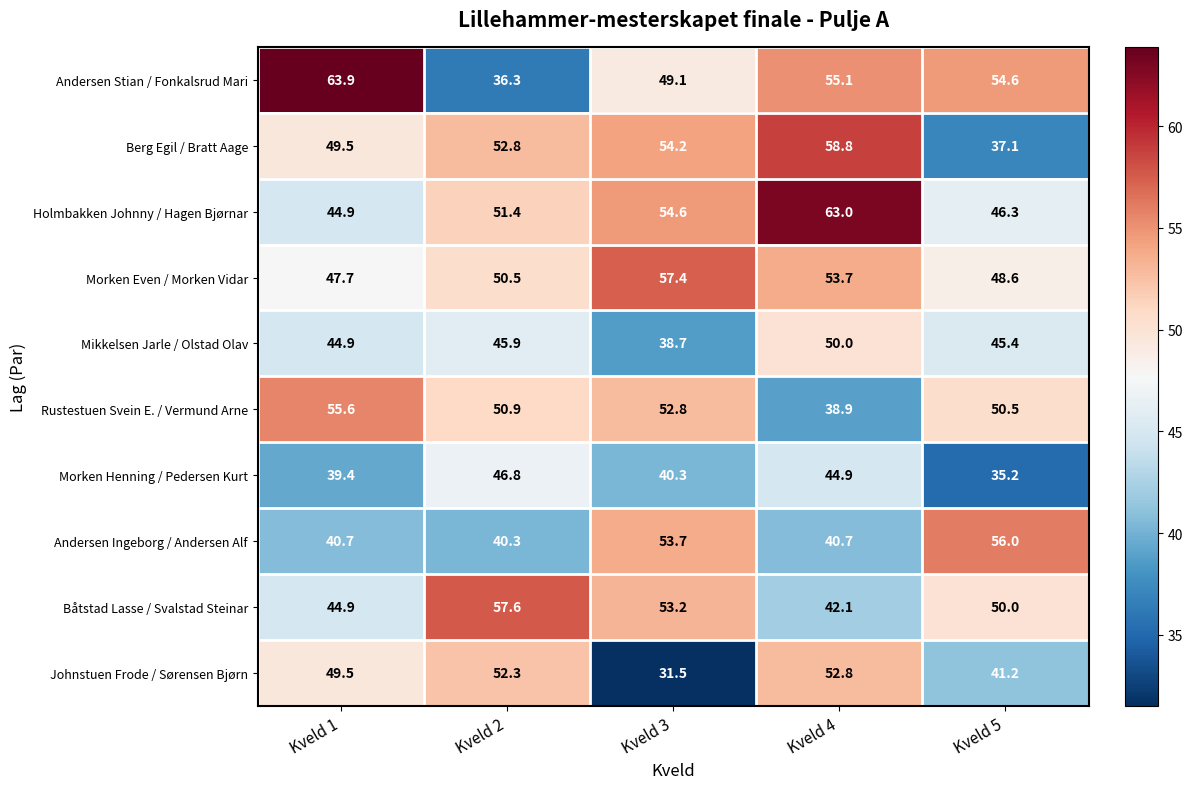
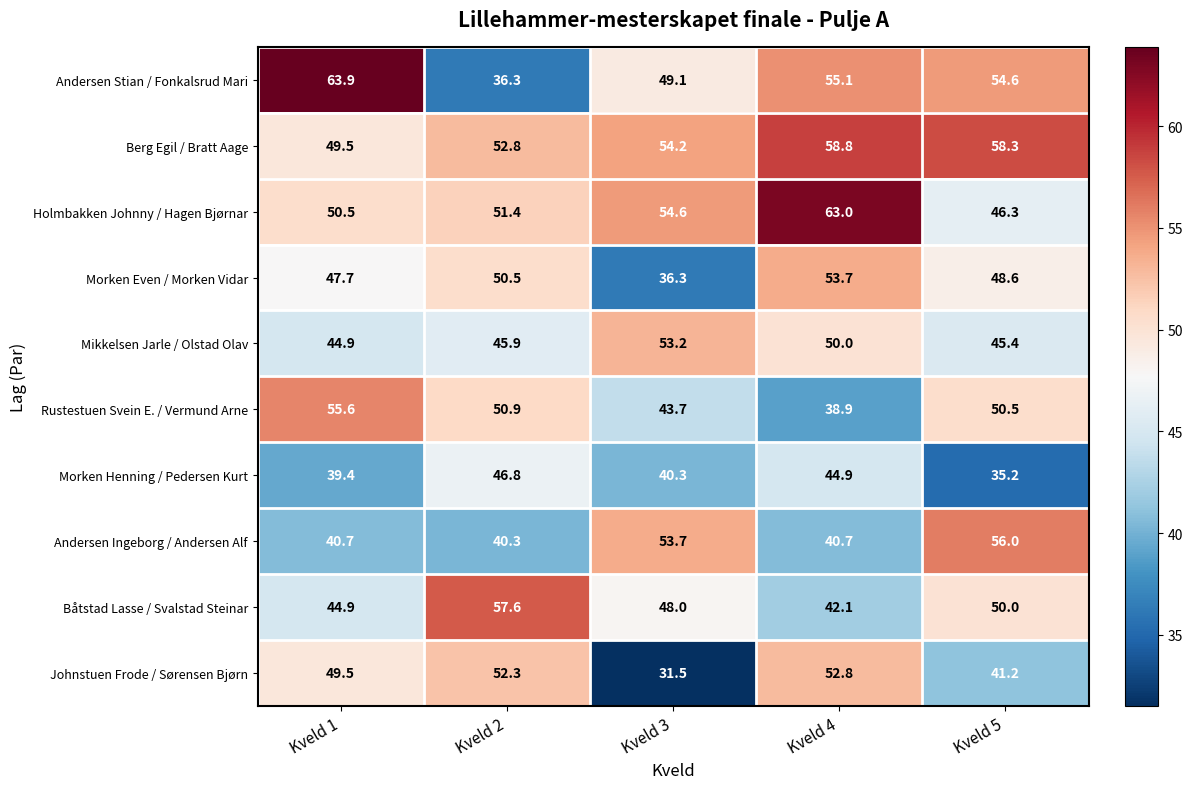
Berg Egil / Bratt Aage, Kveld 5: 37.1 -> 58.3
Holmbakken Johnny / Hagen Bjørnar, Kveld 1: 44.9 -> 50.5
Morken Even / Morken Vidar, Kveld 3: 57.4 -> 36.3
Mikkelsen Jarle / Olstad Olav, Kveld 3: 38.7 -> 53.2
Rustestuen Svein E. / Vermund Arne, Kveld 3: 52.8 -> 43.7
Båtstad Lasse / Svalstad Steinar, Kveld 3: 53.2 -> 48.0
